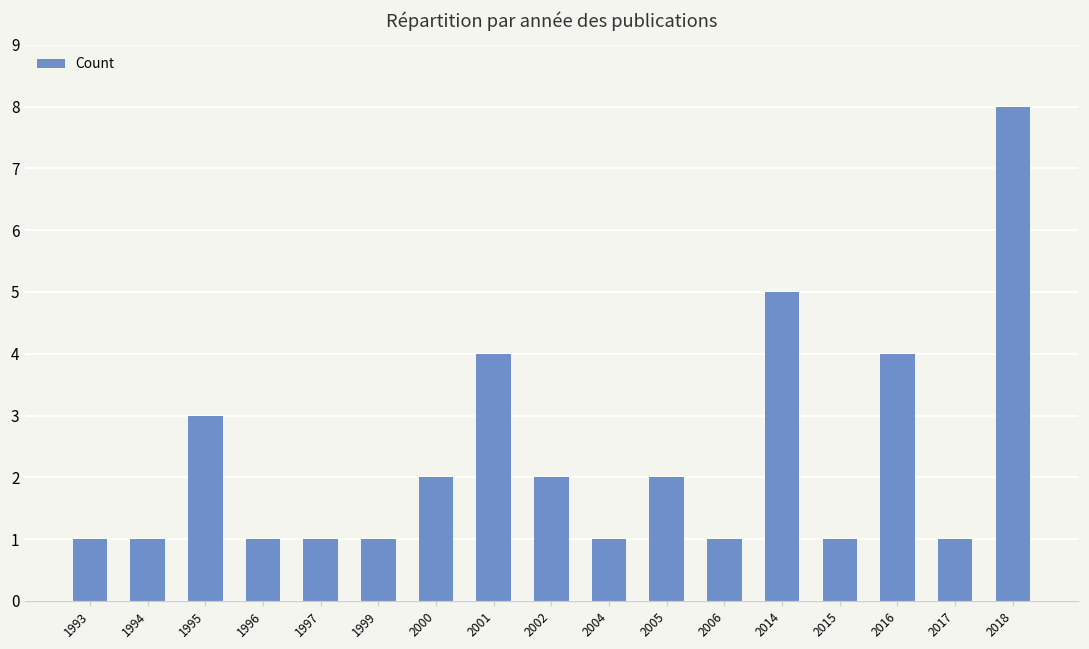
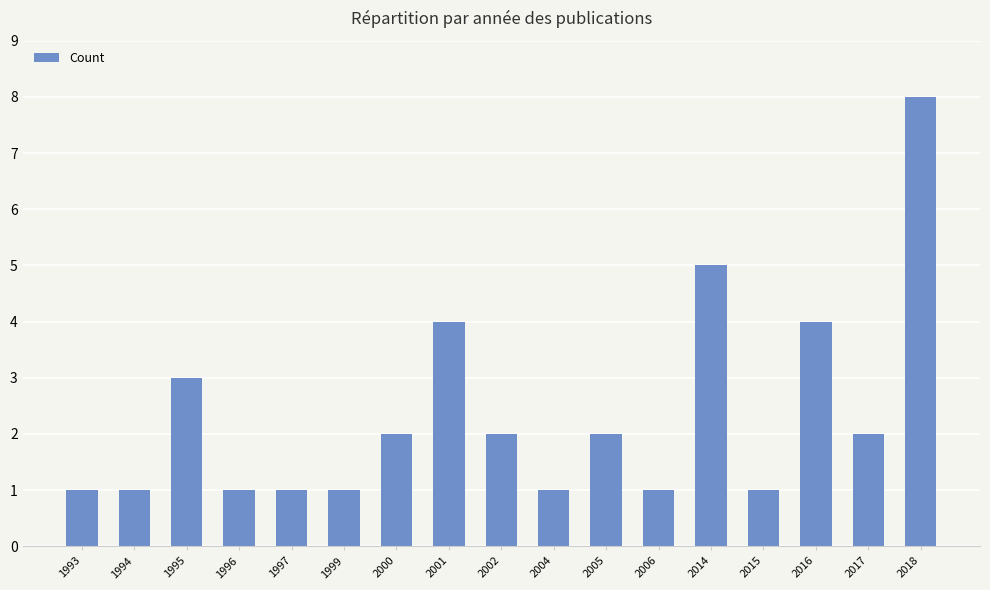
2017: 1 -> 2
